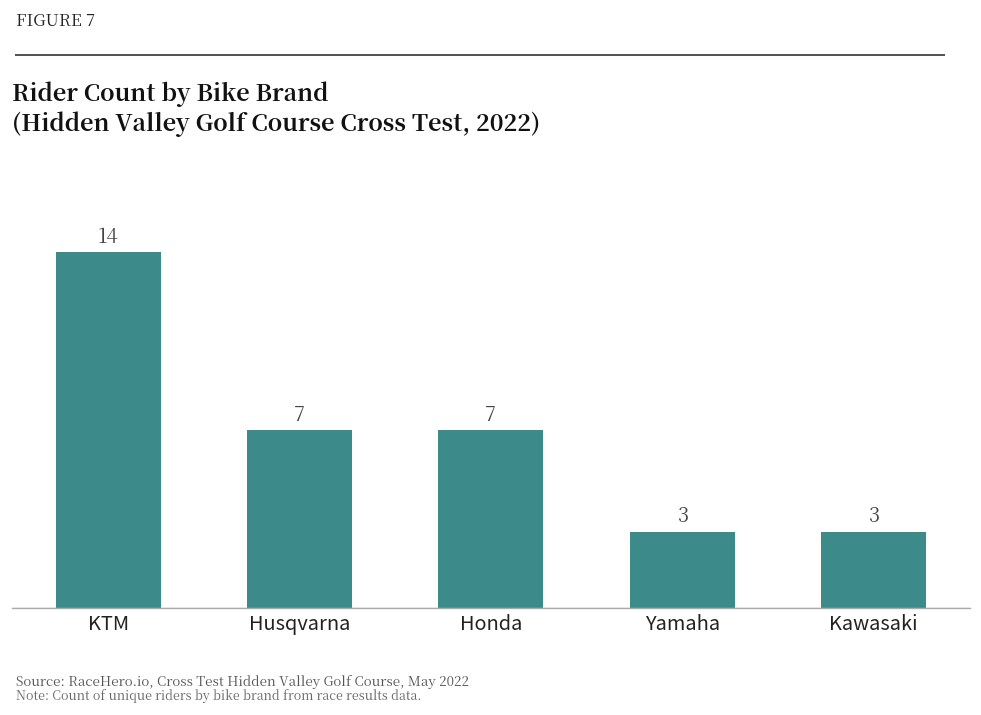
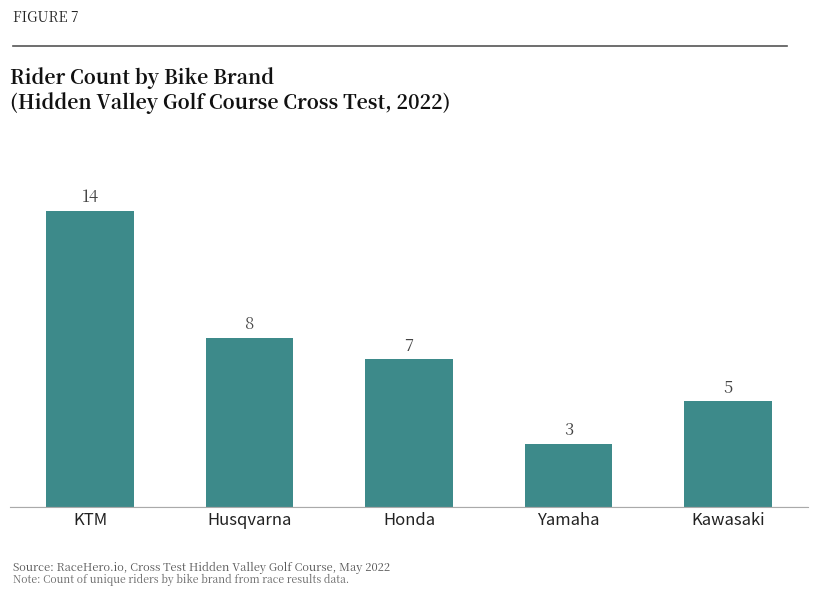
Husqvarna: 7 -> 8
Kawasaki: 3 -> 5
